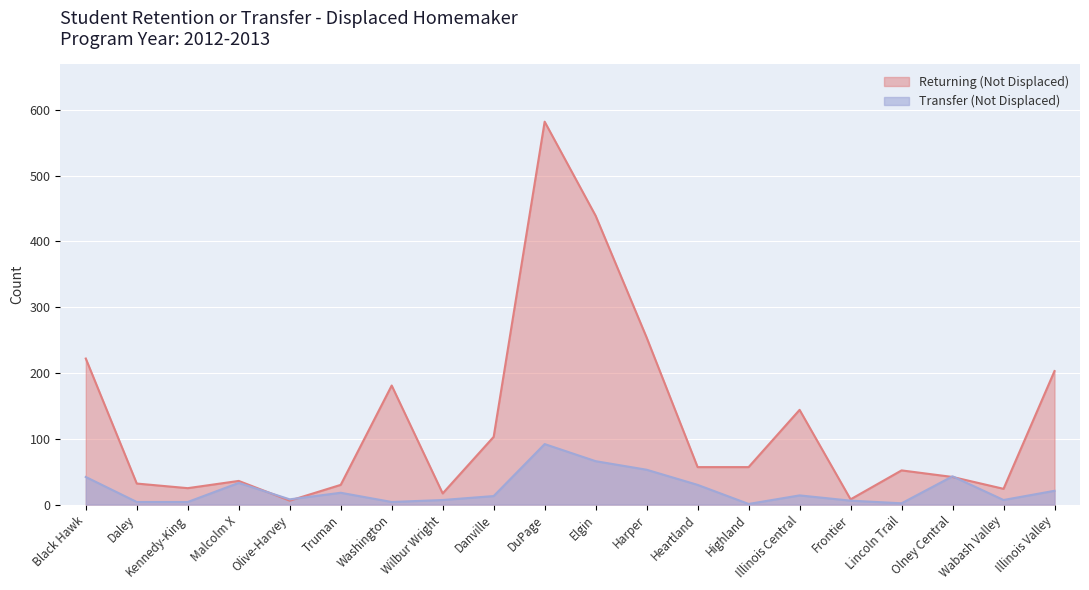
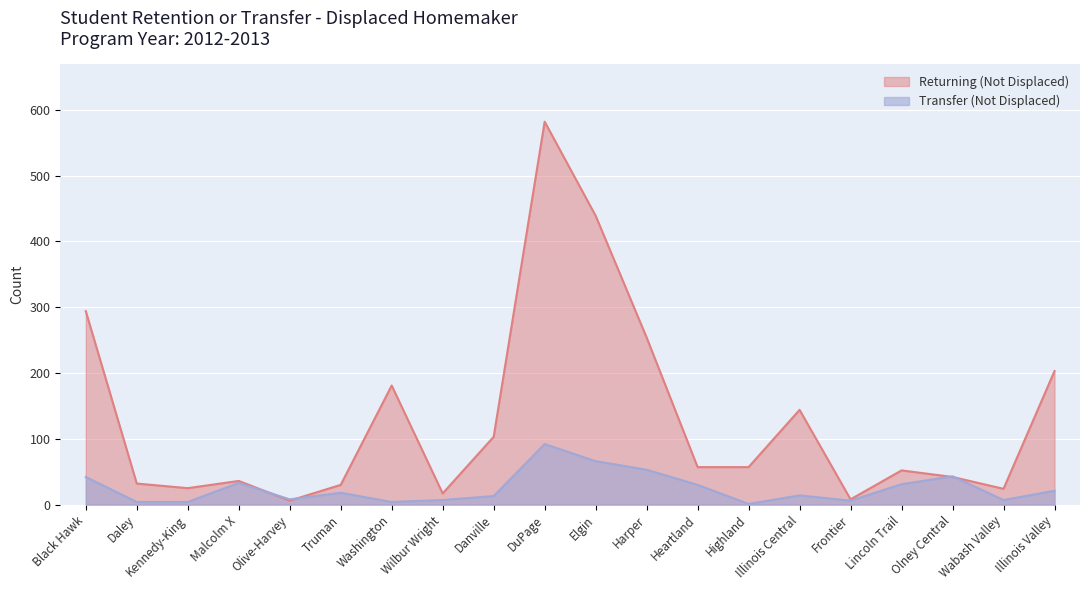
Returning (Not Displaced), Black Hawk: 220 -> 290
Transfer (Not Displaced), Lincoln Trail: 0 -> 30
